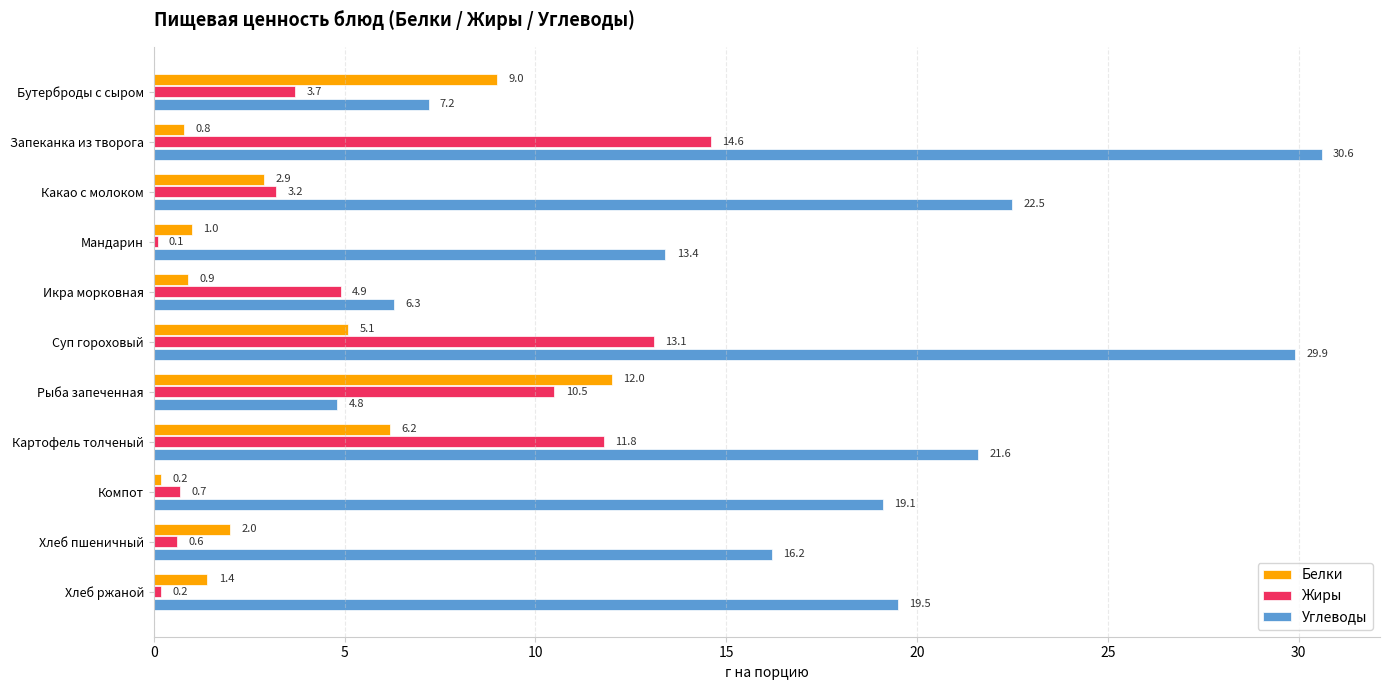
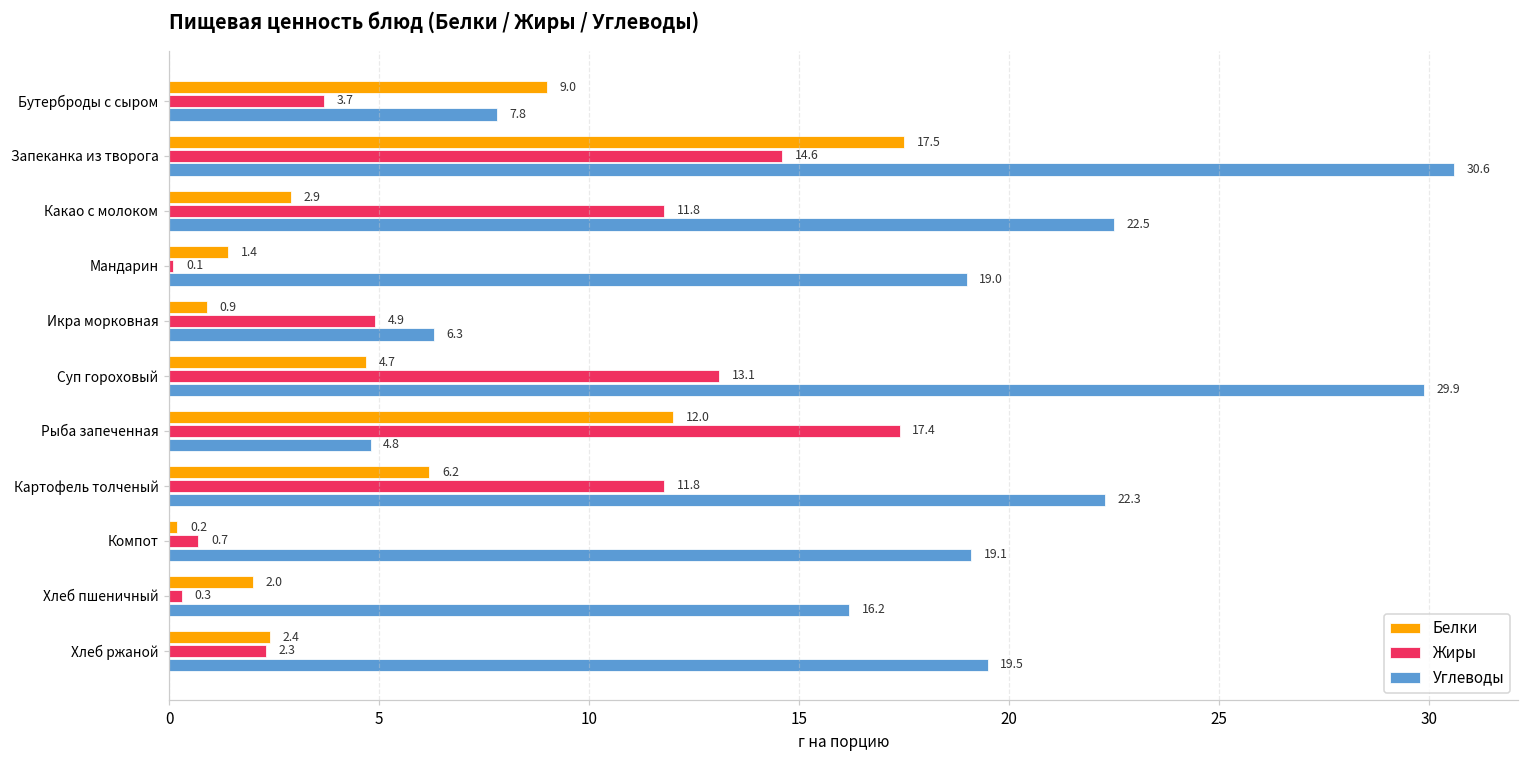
Углеводы, Бутерброды с сыром: 7.2 -> 7.8
Белки, Запеканка из творога: 0.8 -> 17.5
Жиры, Какао с молоком: 3.2 -> 11.8
Белки, Мандарин: 1.0 -> 1.4
Углеводы, Мандарин: 13.4 -> 19.0
Белки, Суп гороховый: 5.1 -> 4.7
Жиры, Рыба запеченная: 10.5 -> 17.4
Углеводы, Картофель толченый: 21.6 -> 22.3
Жиры, Хлеб пшеничный: 0.6 -> 0.3
Белки, Хлеб ржаной: 1.4 -> 2.4
Жиры, Хлеб ржаной: 0.2 -> 2.3
